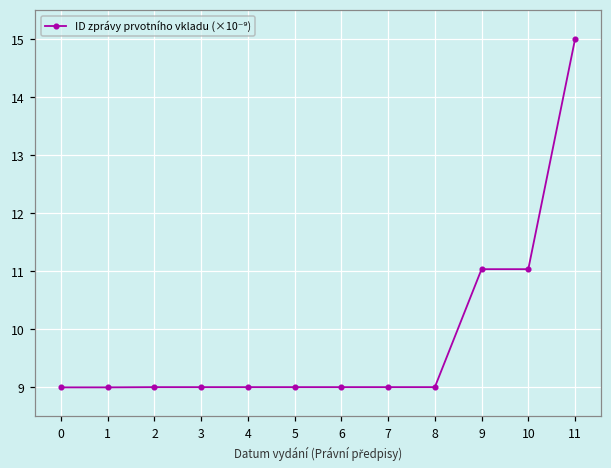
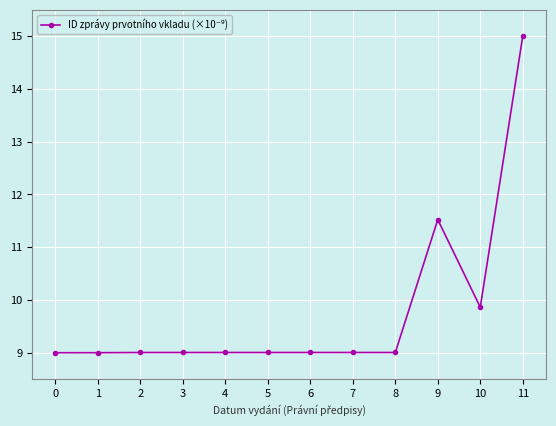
9: 11.0 -> 11.5
10: 11.0 -> 9.9
